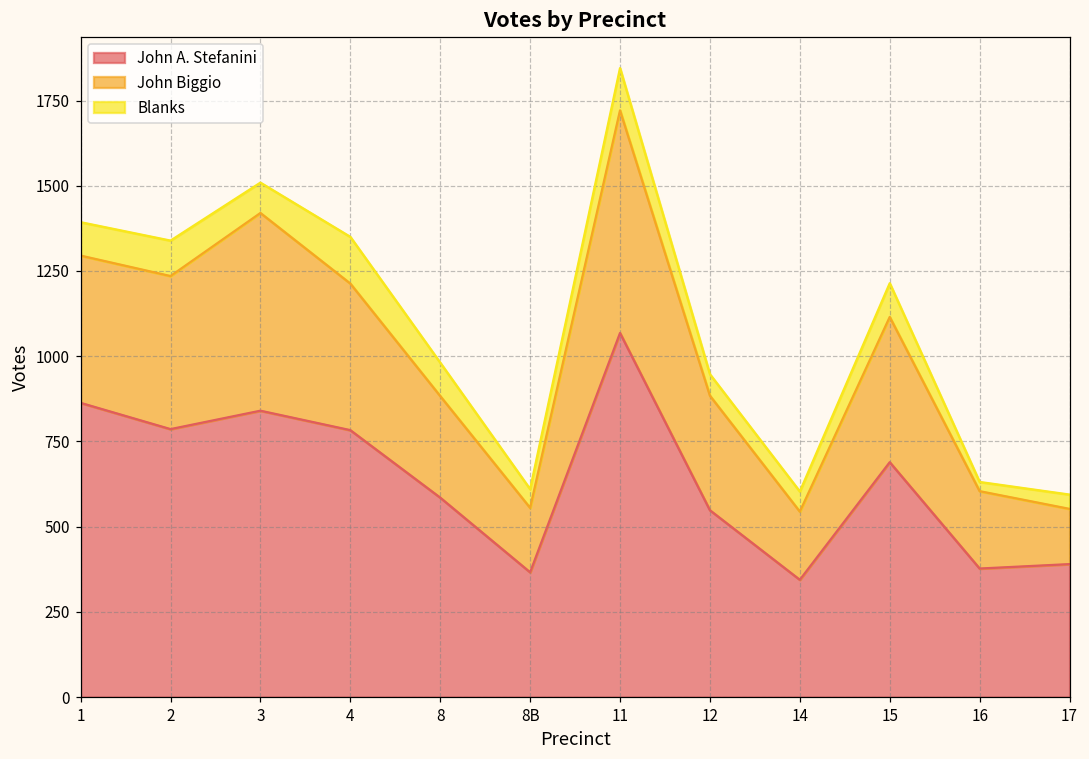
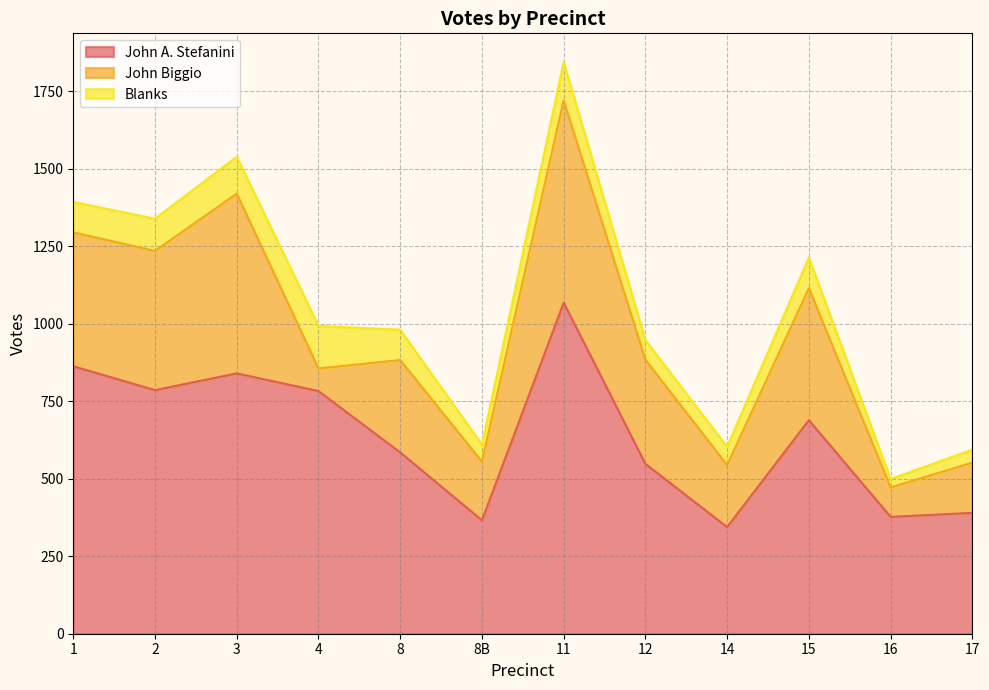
Blanks, 3: 90 -> 120
John Biggio, 4: 430 -> 70
John Biggio, 16: 230 -> 100
